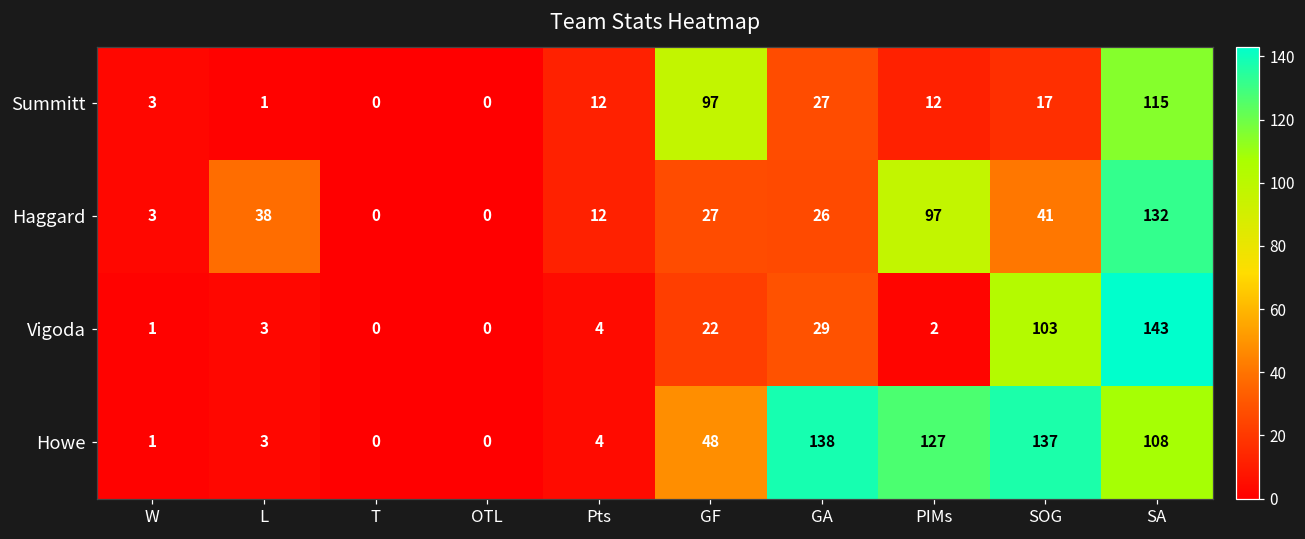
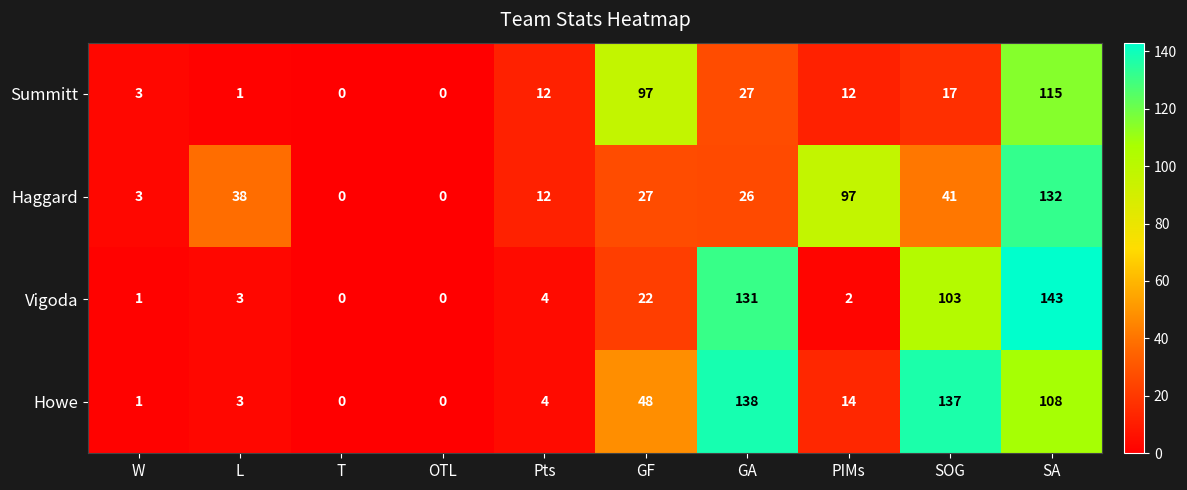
Vigoda, GA: 29 -> 131
Howe, PIMs: 127 -> 14
